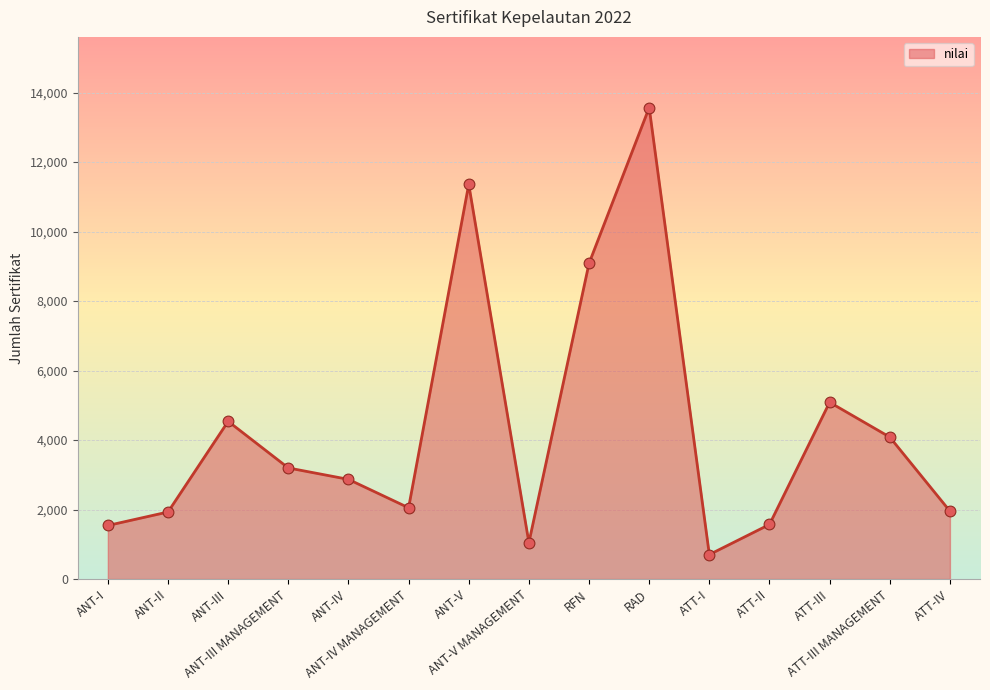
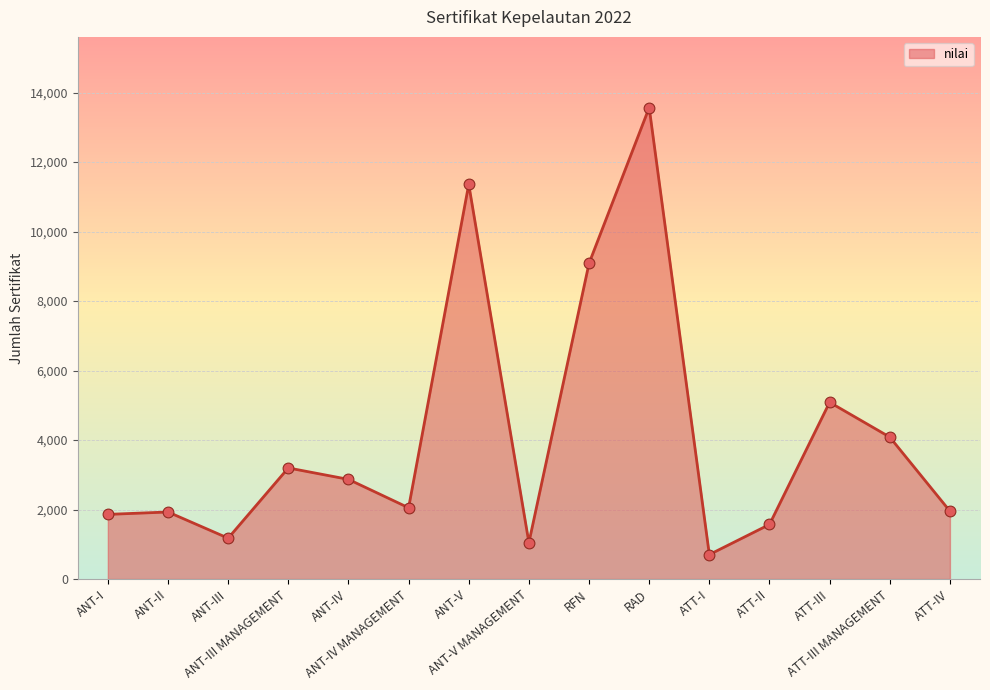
ANT-I: 1,500 -> 1,900
ANT-III: 4,500 -> 1,200
